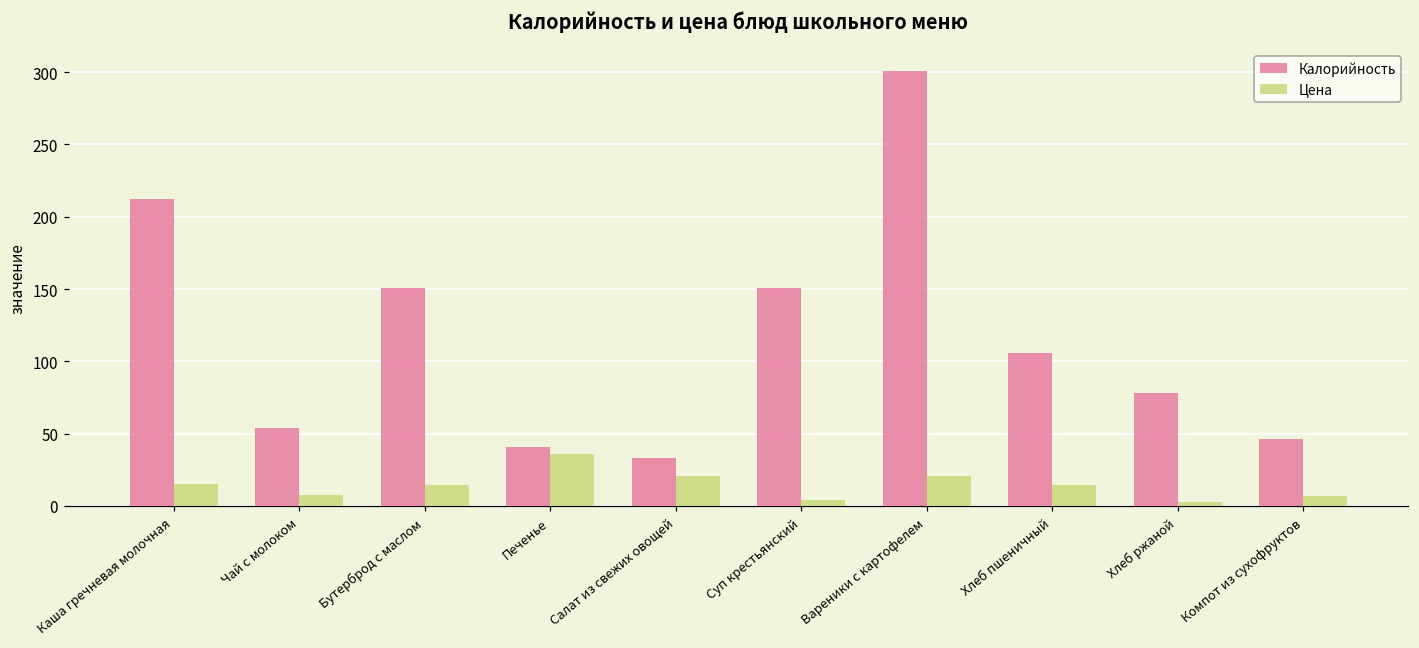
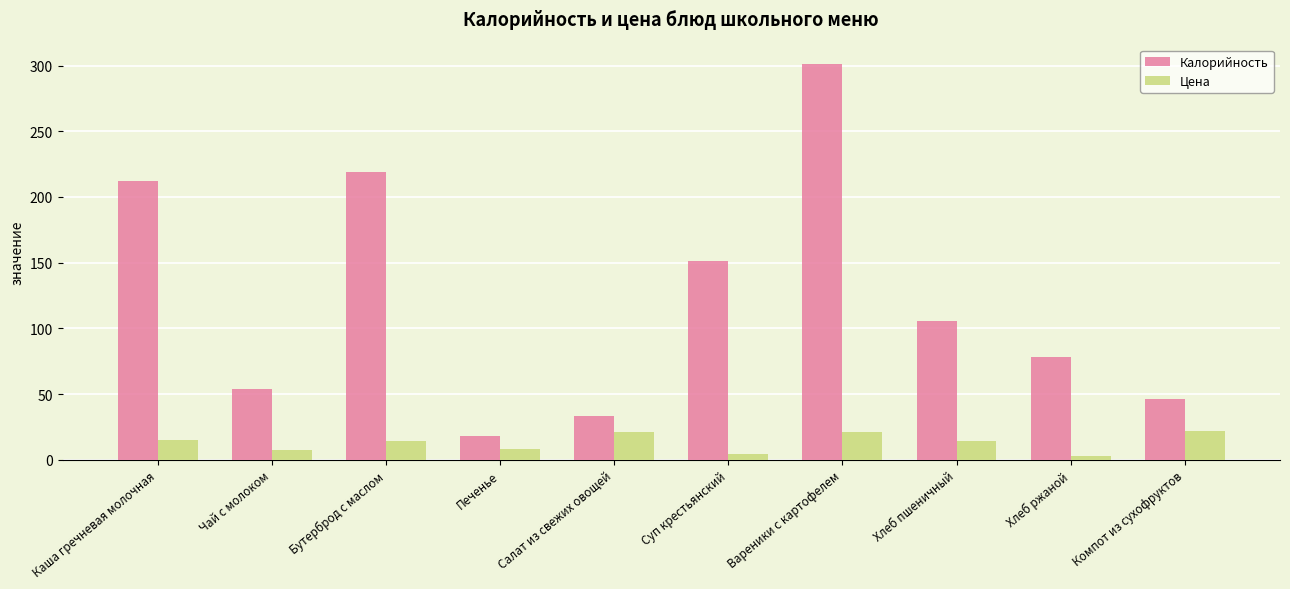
Калорийность, Бутерброд с маслом: 151 -> 219
Калорийность, Печенье: 41 -> 18
Цена, Печенье: 36 -> 8
Цена, Компот из сухофруктов: 7 -> 22
